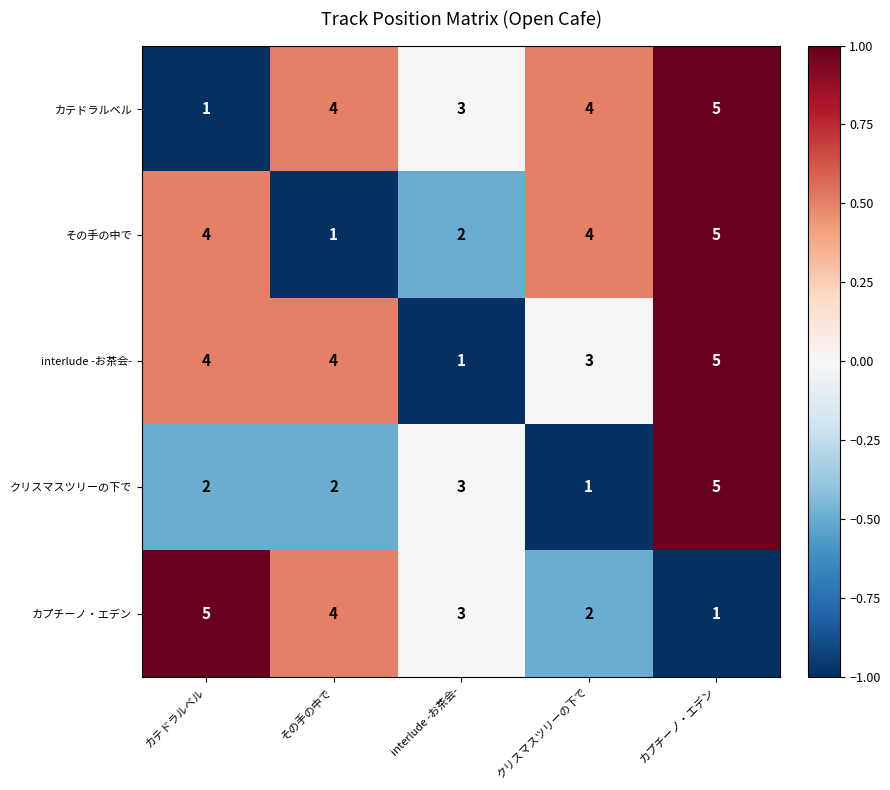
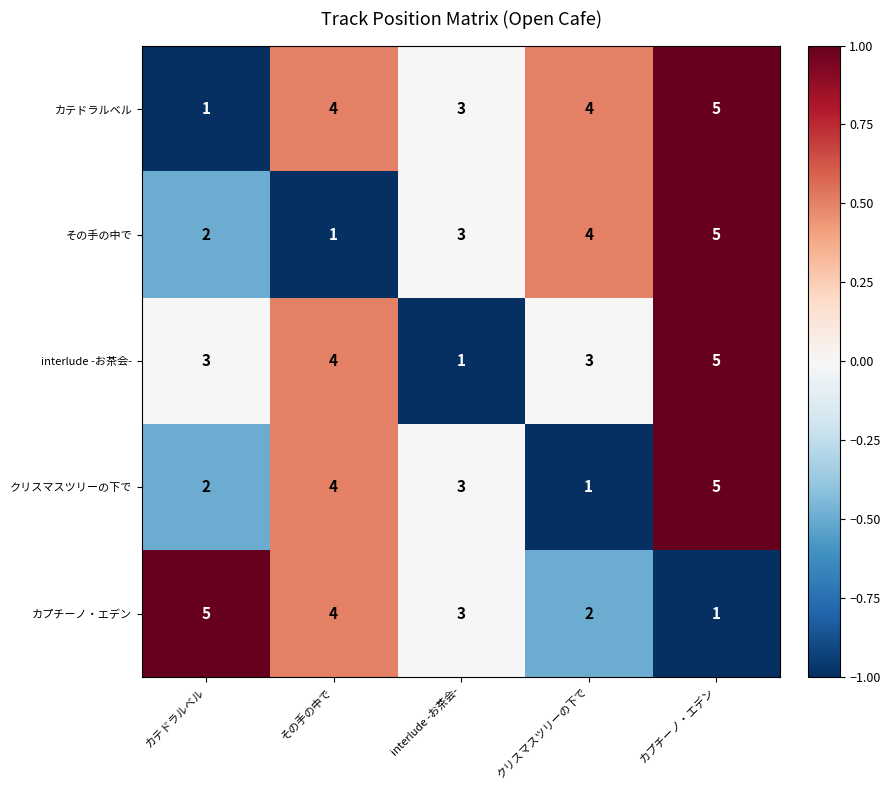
その手の中で, カテドラルベル: 4 -> 2
その手の中で, interlude -お茶会-: 2 -> 3
interlude -お茶会-, カテドラルベル: 4 -> 3
クリスマスツリーの下で, その手の中で: 2 -> 4
